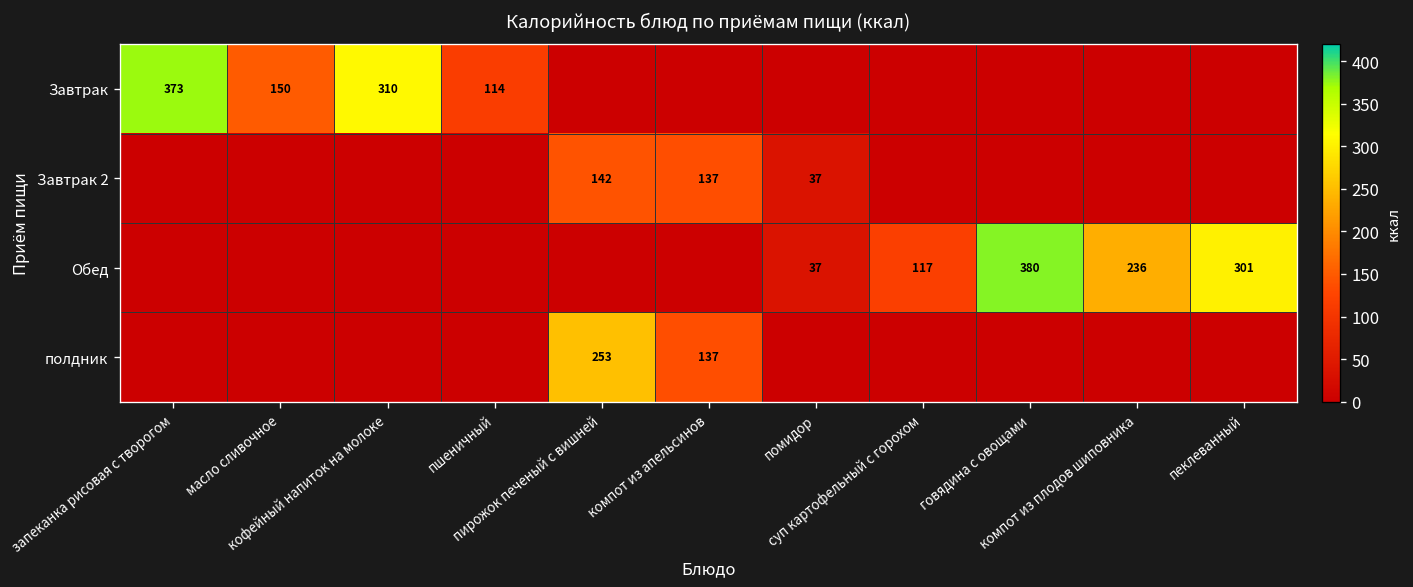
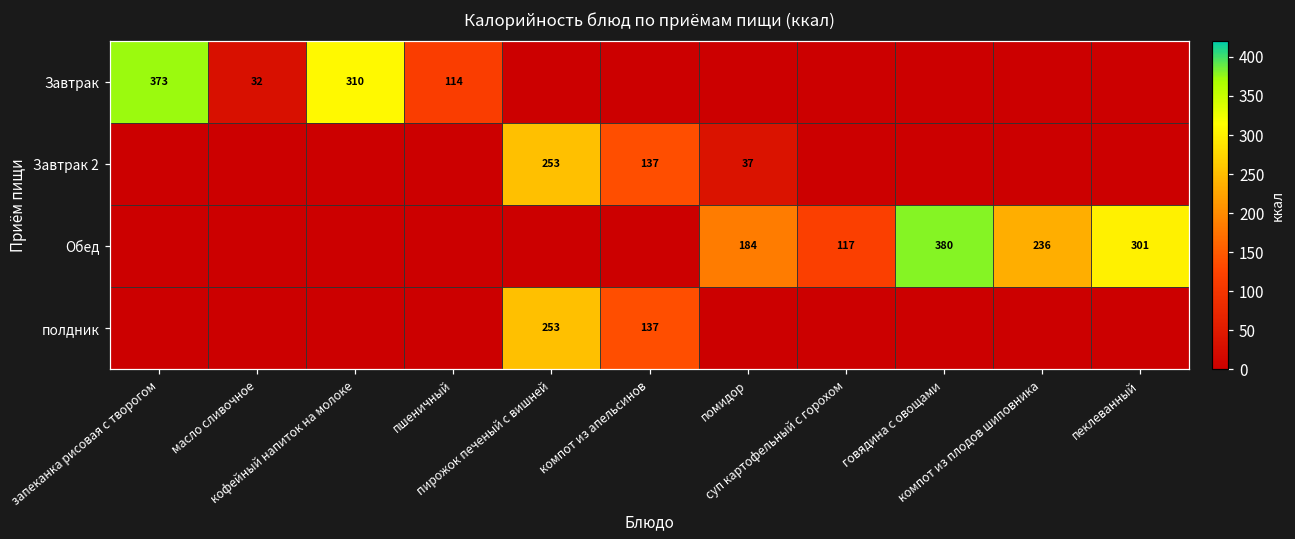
Завтрак, масло сливочное: 150 -> 32
Завтрак 2, пирожок печеный с вишней: 142 -> 253
Обед, помидор: 37 -> 184
